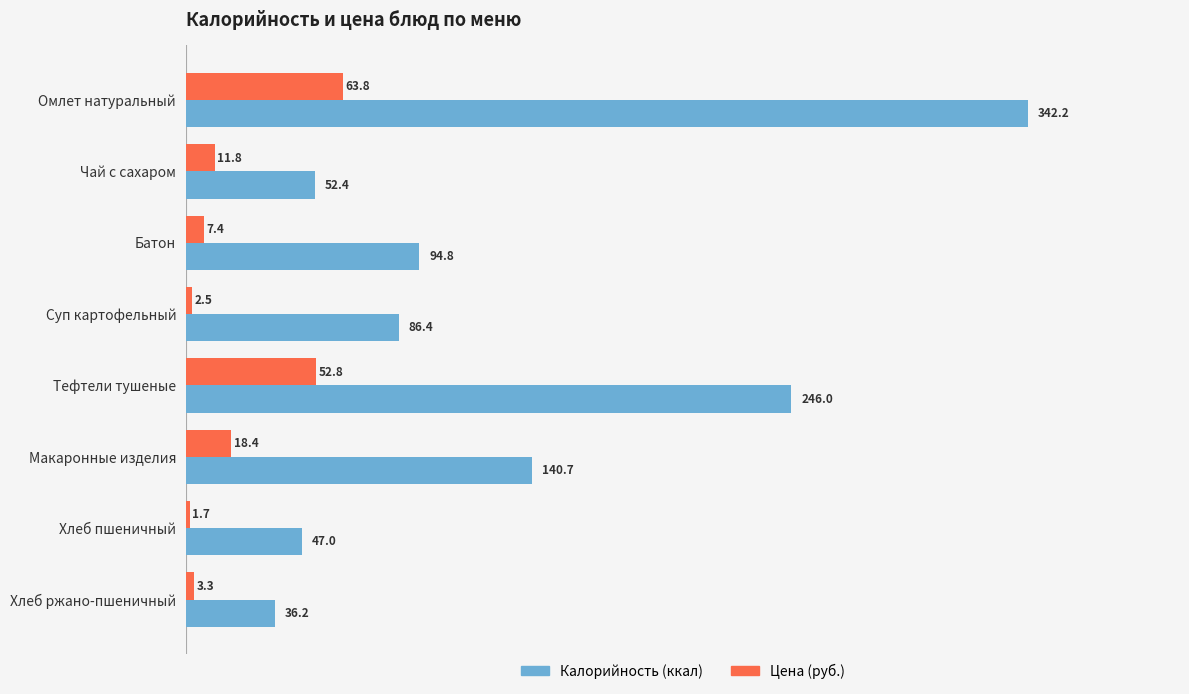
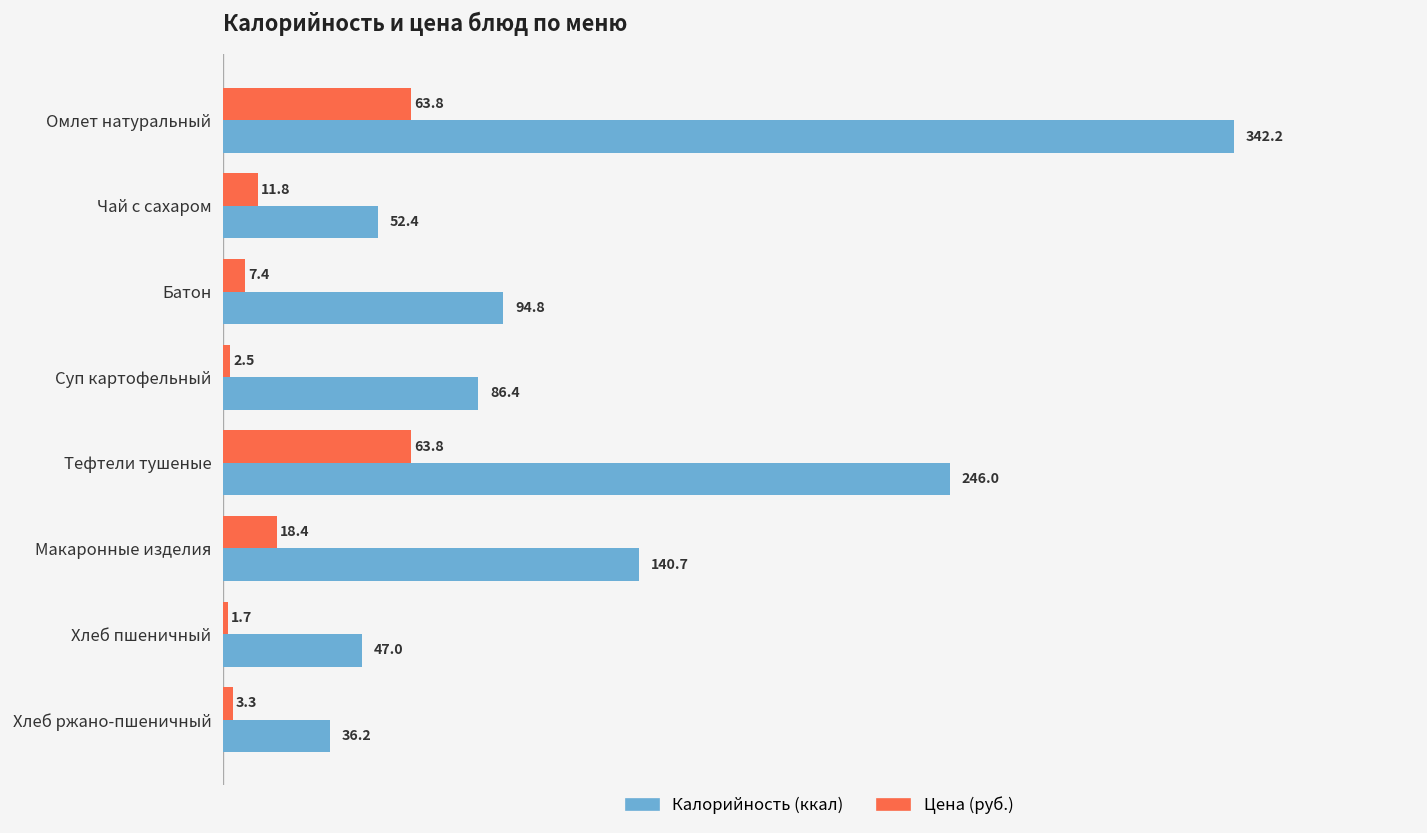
Цена (руб.), Тефтели тушеные: 52.8 -> 63.8
